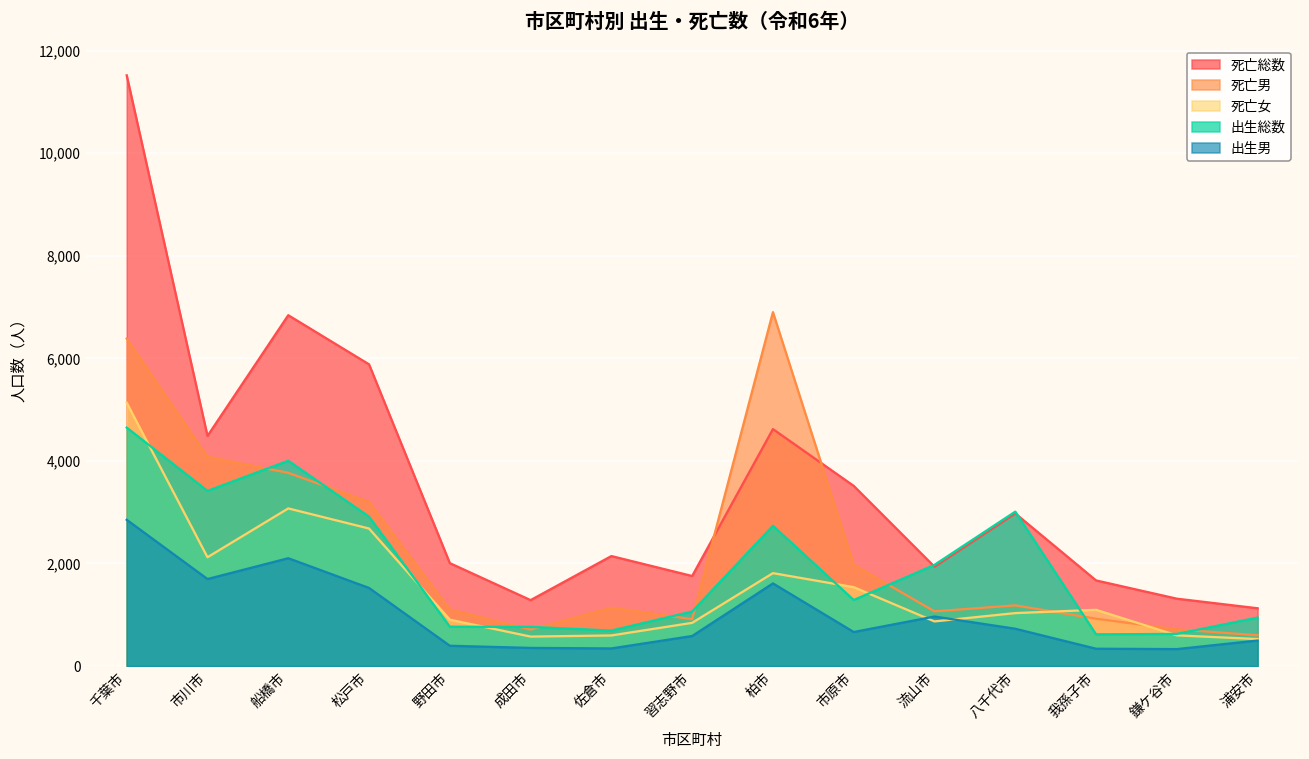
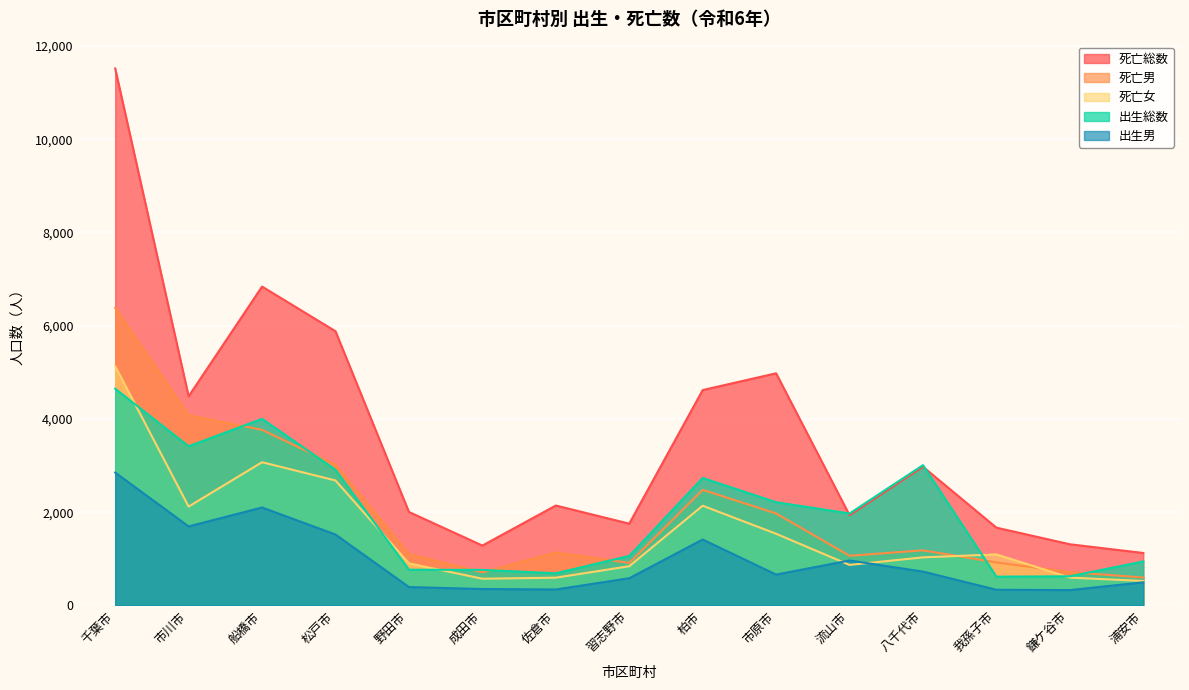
死亡男, 松戸市: 3,200 -> 3,000
死亡男, 柏市: 6,900 -> 2,500
死亡女, 柏市: 1,800 -> 2,100
出生男, 柏市: 1,600 -> 1,400
死亡総数, 市原市: 3,500 -> 5,000
出生総数, 市原市: 1,300 -> 2,200
